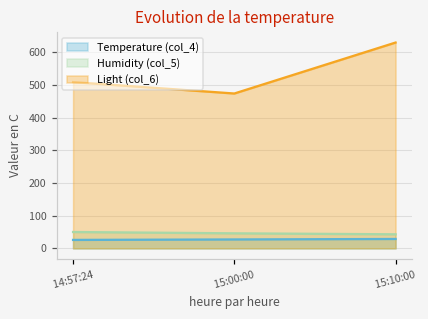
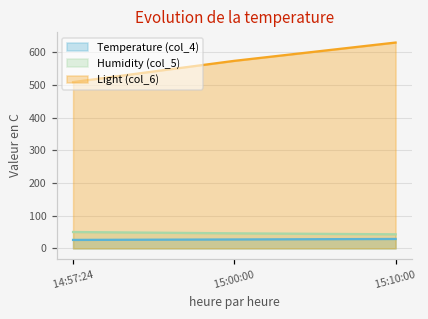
Light (col_6), 15:00:00: 470 -> 570
